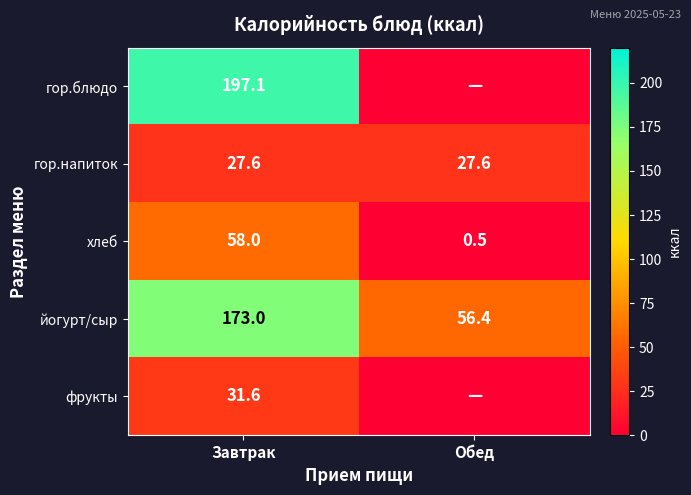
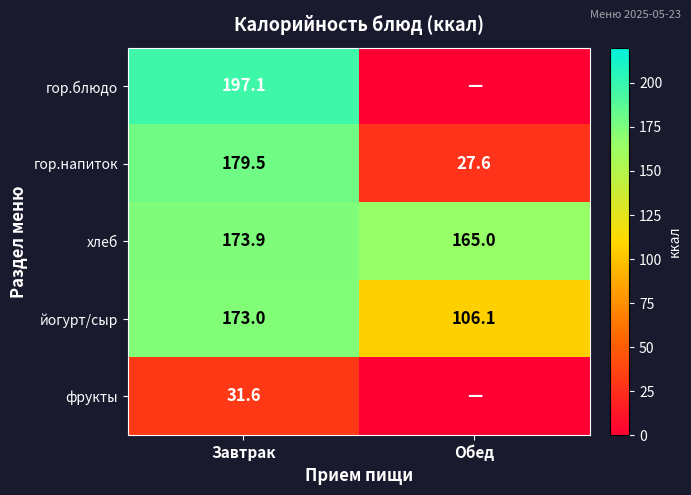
гор.напиток, Завтрак: 27.6 -> 179.5
хлеб, Завтрак: 58.0 -> 173.9
хлеб, Обед: 0.5 -> 165.0
йогурт/сыр, Обед: 56.4 -> 106.1
